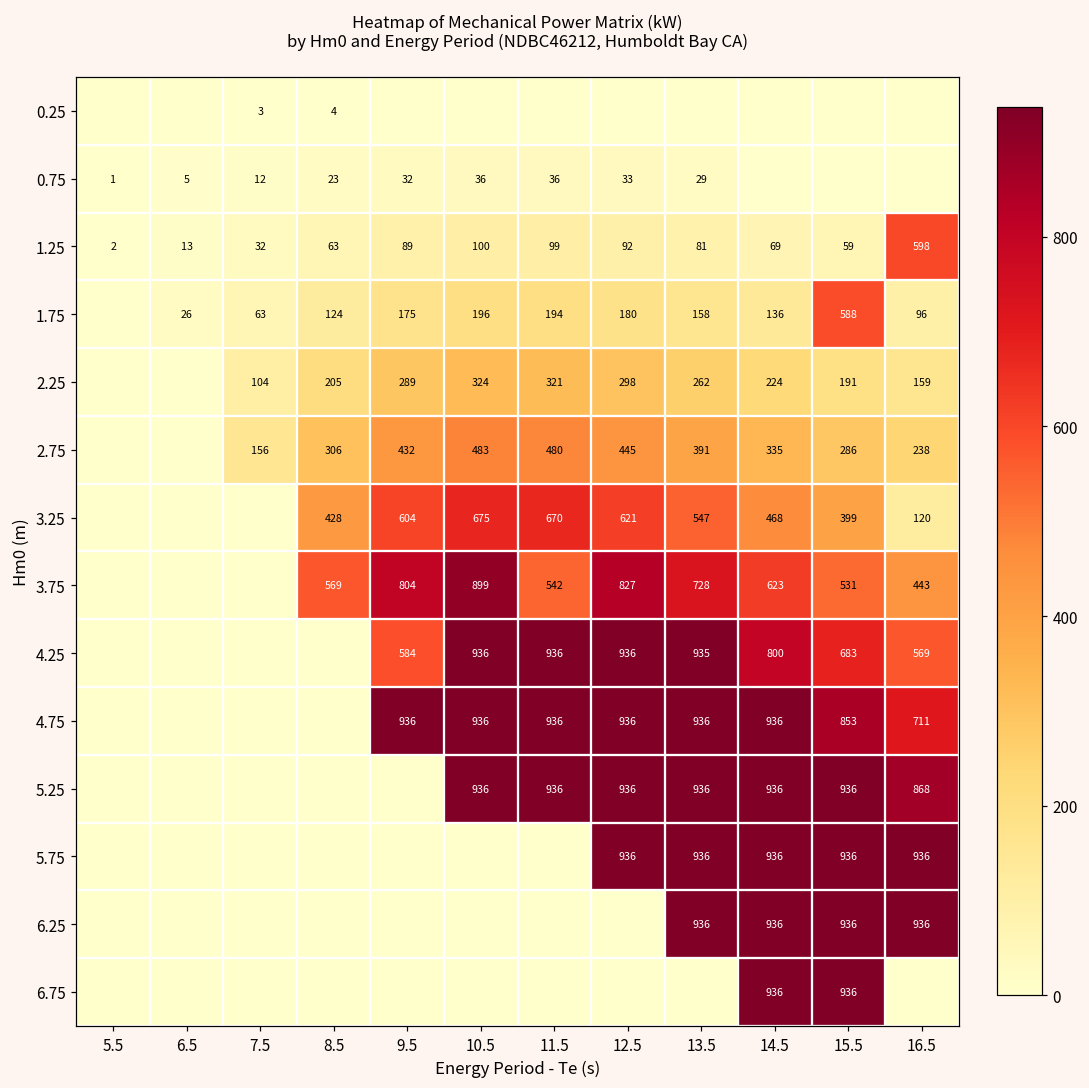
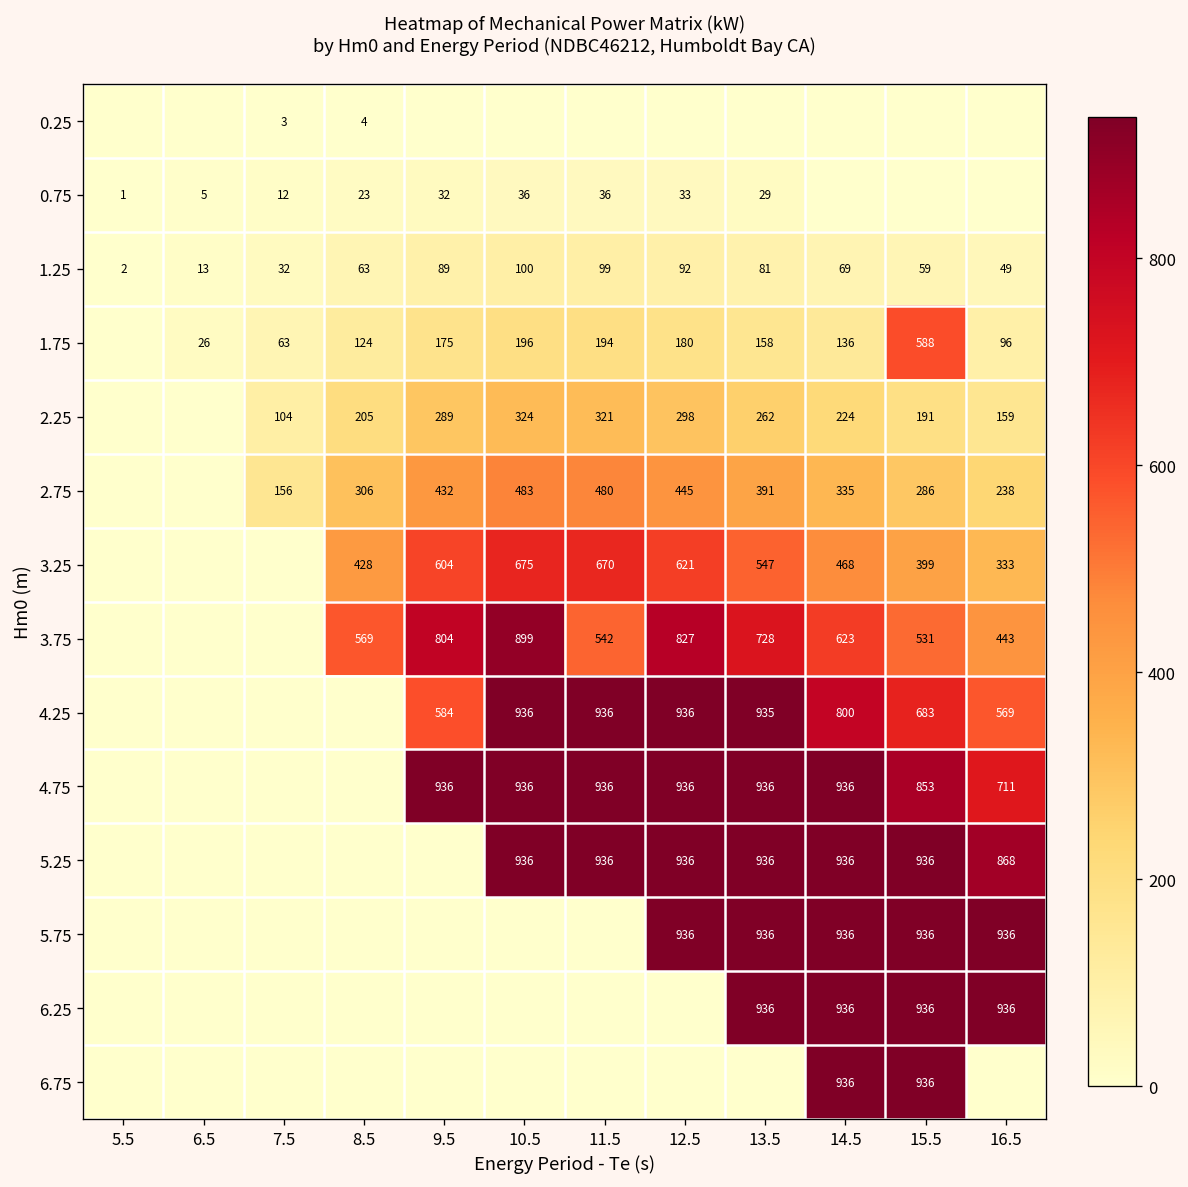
1.25, 16.5: 598 -> 49
3.25, 16.5: 120 -> 333
